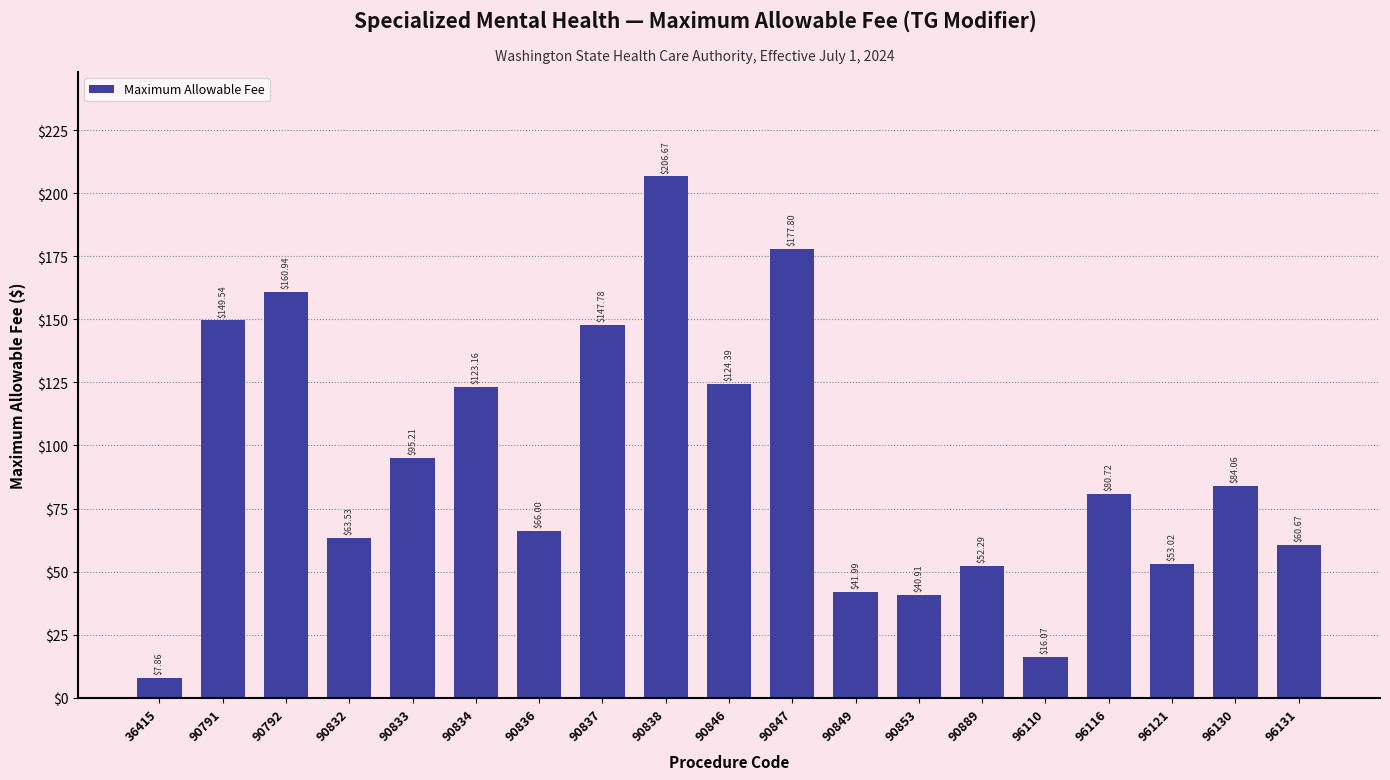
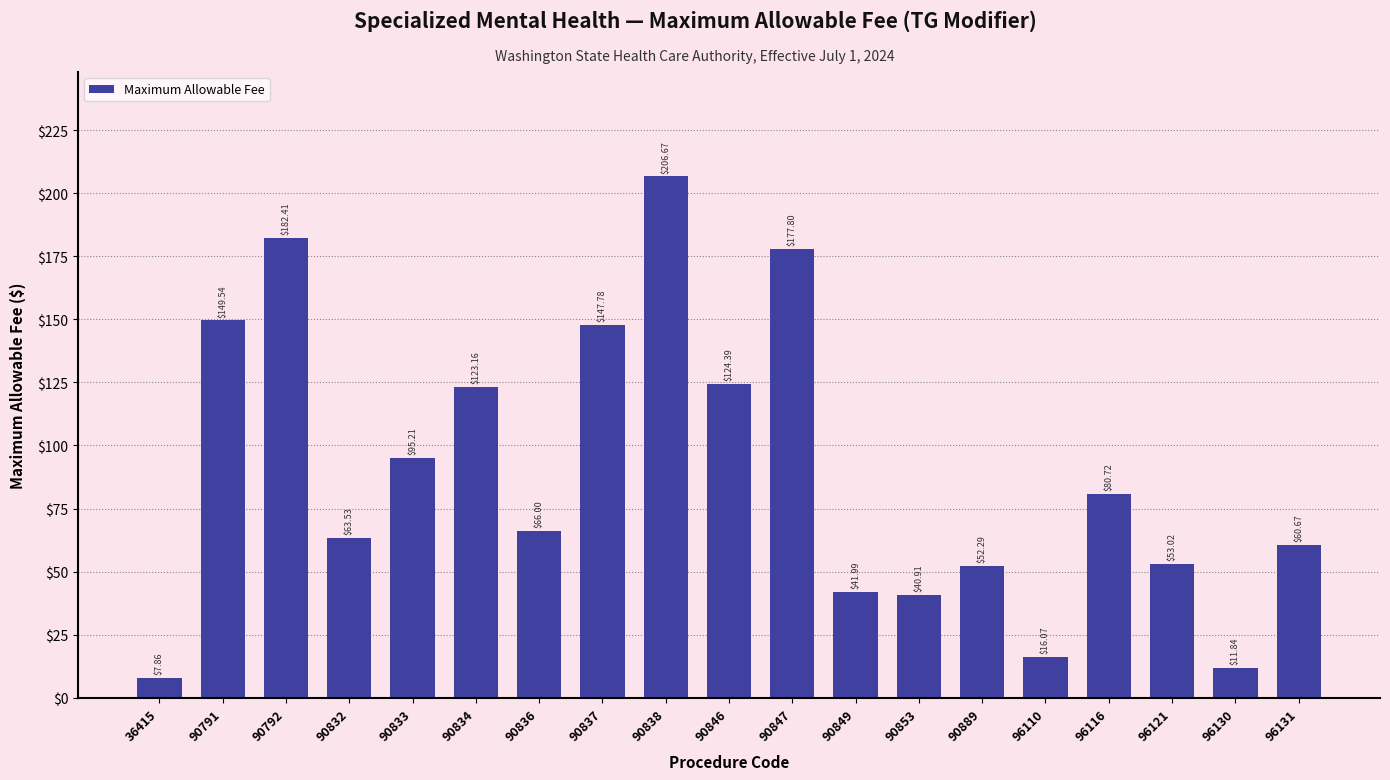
90792: $160.94 -> $182.41
96130: $84.06 -> $11.84
